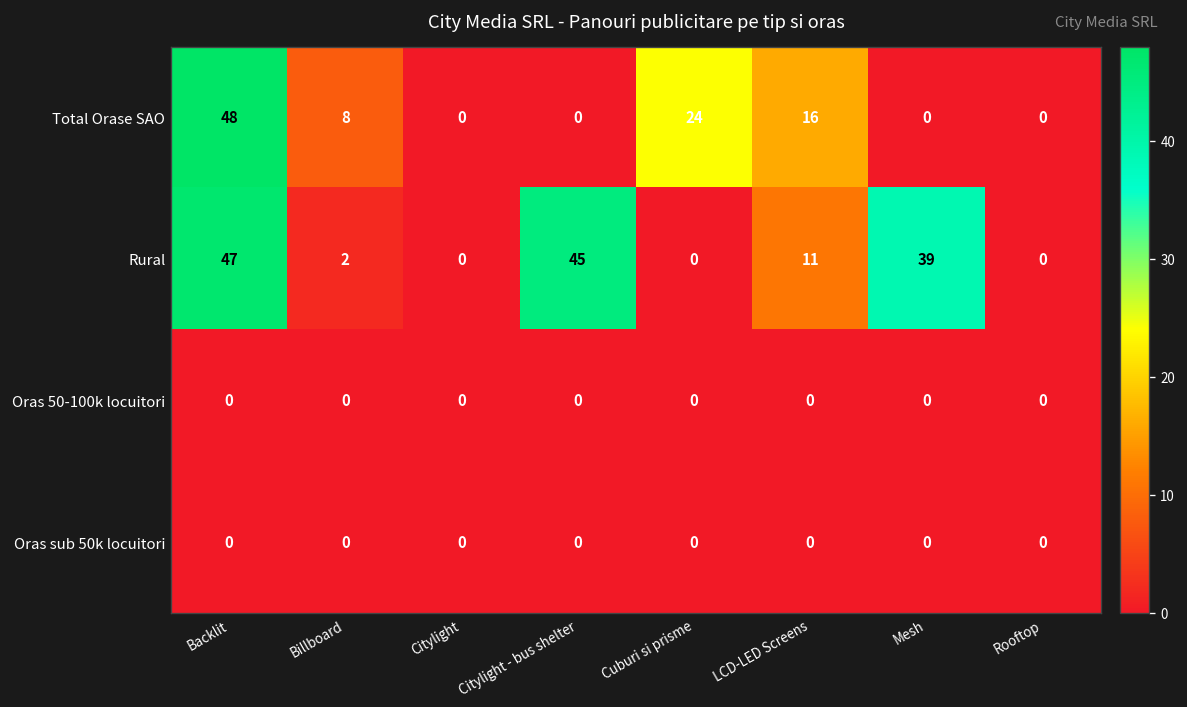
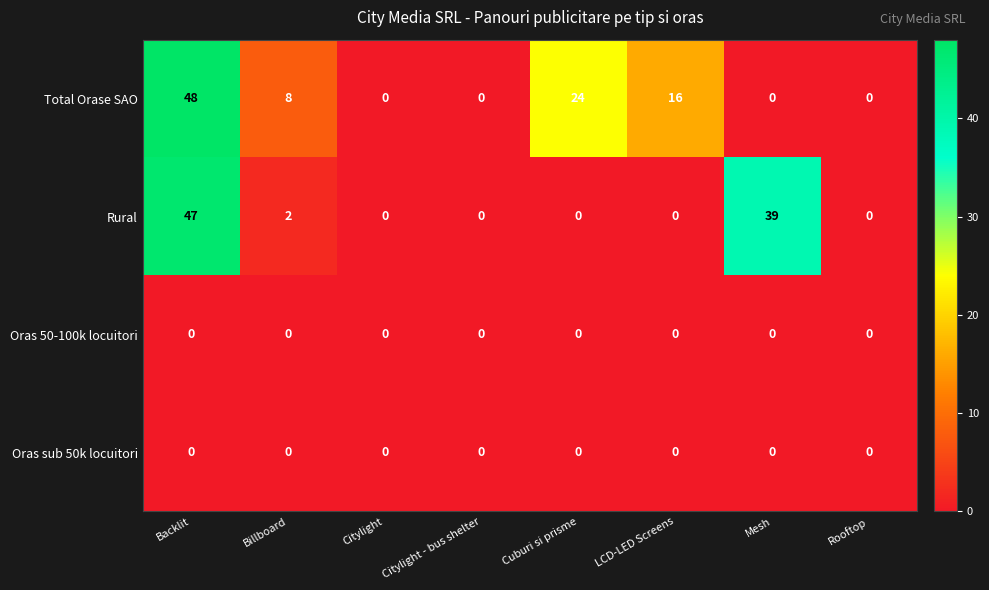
Rural, Citylight - bus shelter: 45 -> 0
Rural, LCD-LED Screens: 11 -> 0
